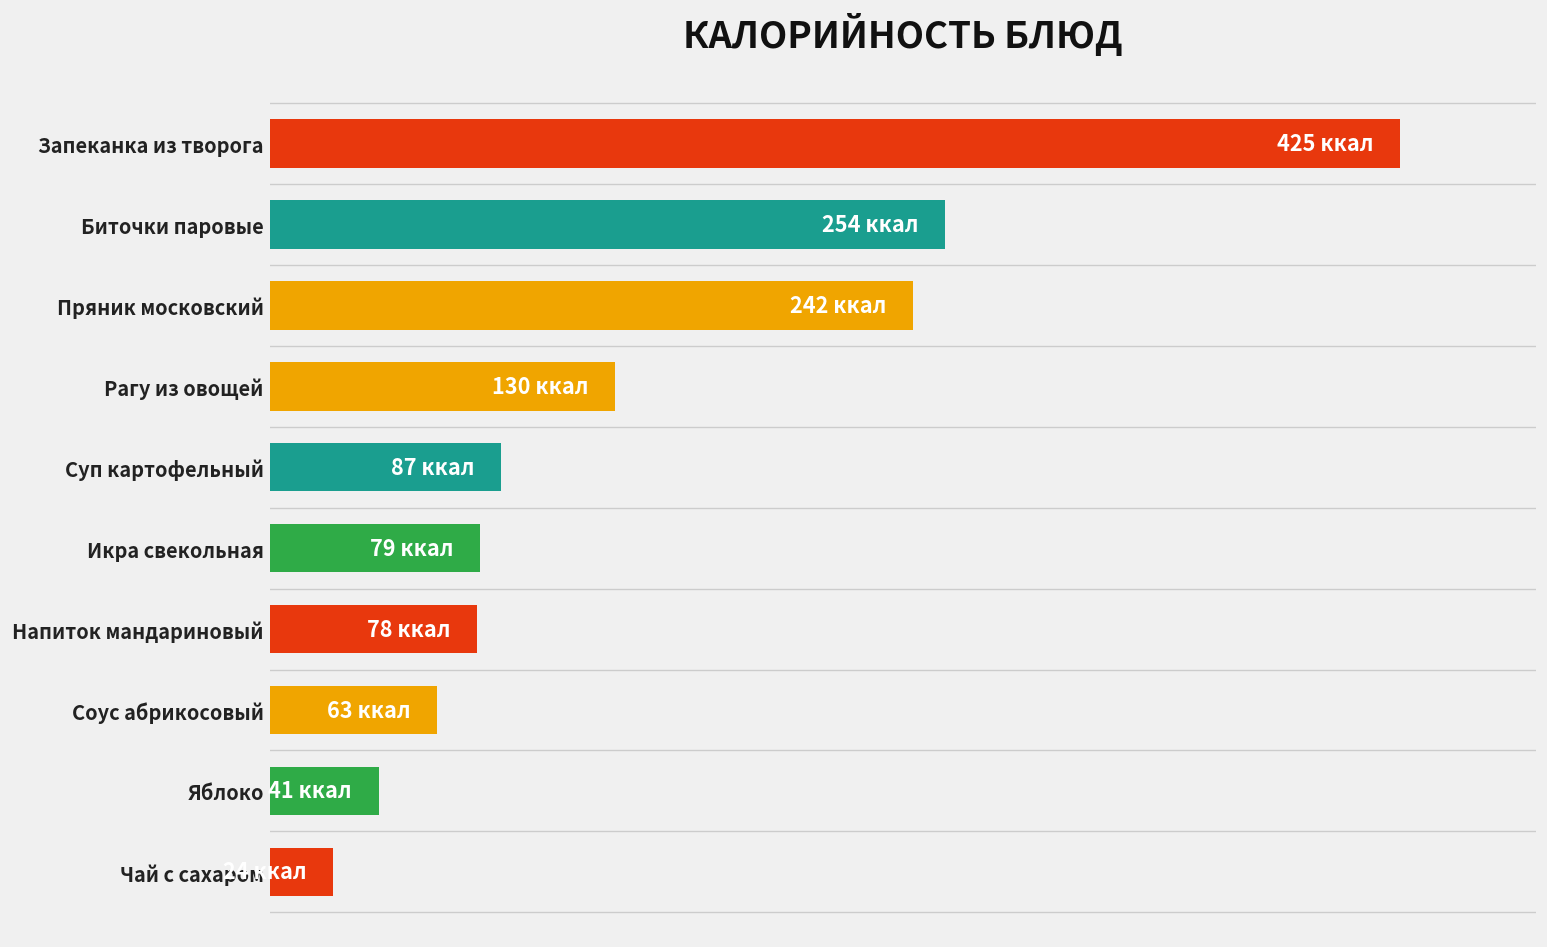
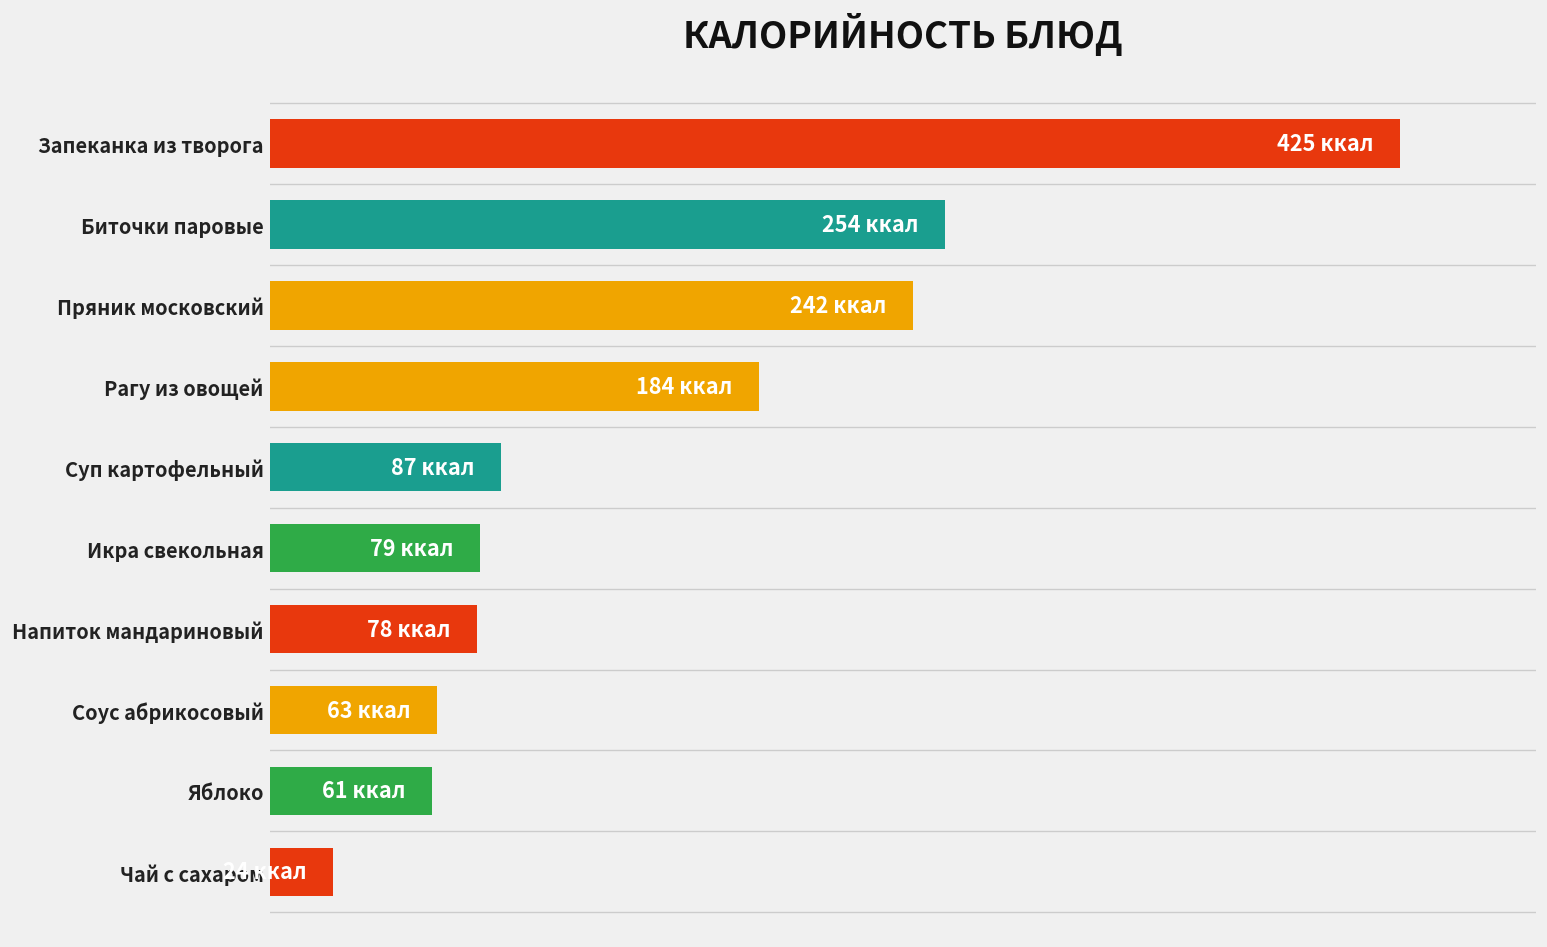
Рагу из овощей: 130 -> 184
Яблоко: 41 -> 61
